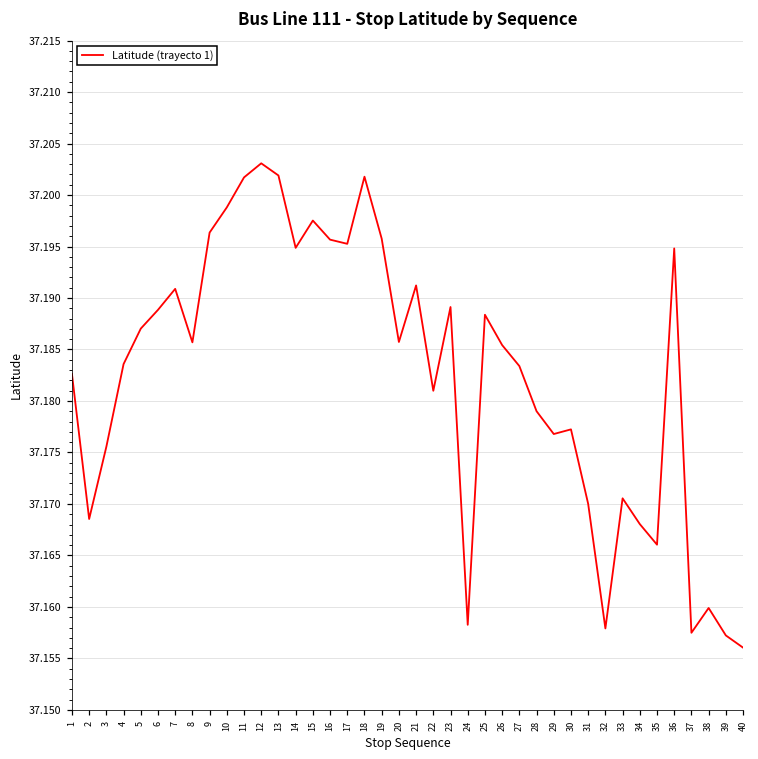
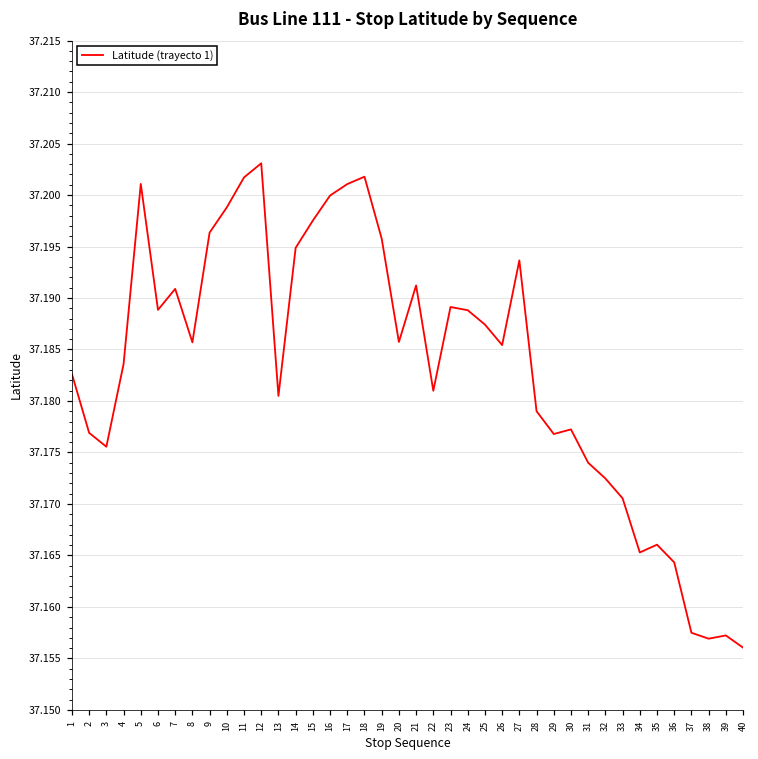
2: 37.169 -> 37.177
5: 37.187 -> 37.201
13: 37.202 -> 37.180
16: 37.196 -> 37.200
17: 37.195 -> 37.201
24: 37.158 -> 37.189
25: 37.188 -> 37.187
27: 37.183 -> 37.194
31: 37.170 -> 37.174
32: 37.158 -> 37.172
34: 37.168 -> 37.165
36: 37.195 -> 37.164
38: 37.160 -> 37.157
